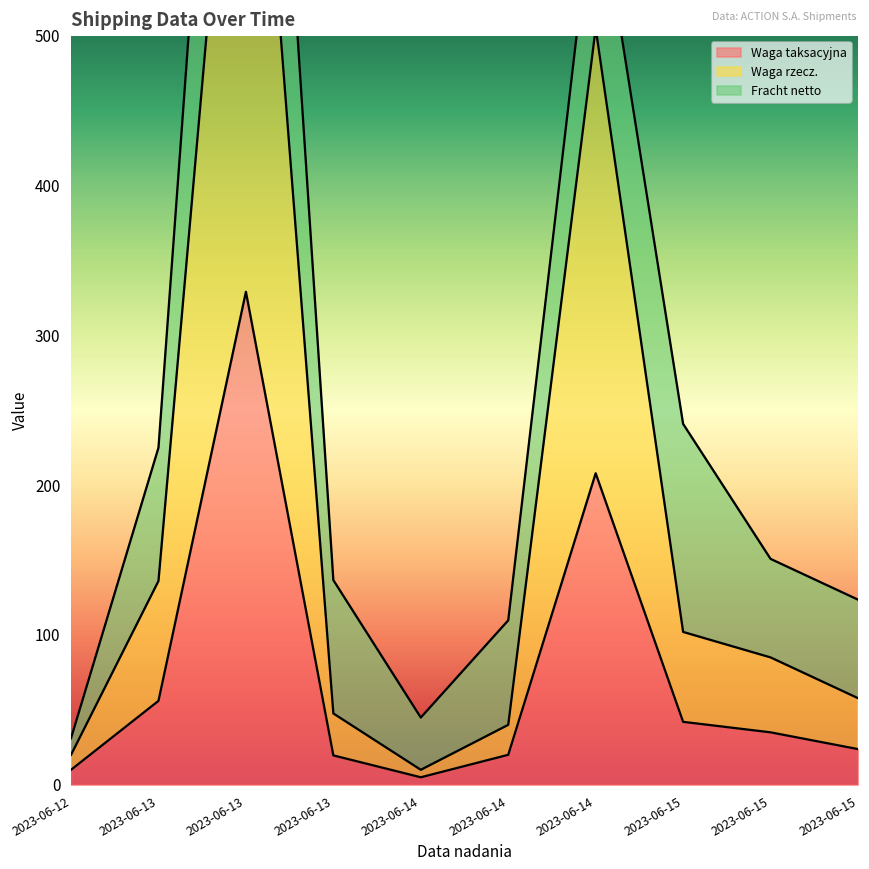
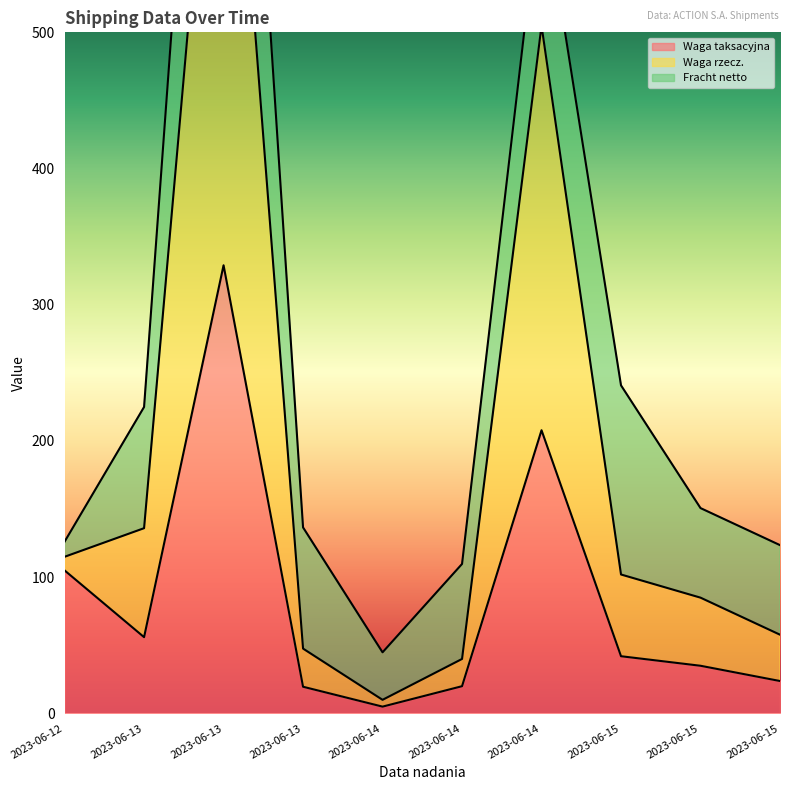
Waga taksacyjna, 2023-06-12: 10 -> 105
